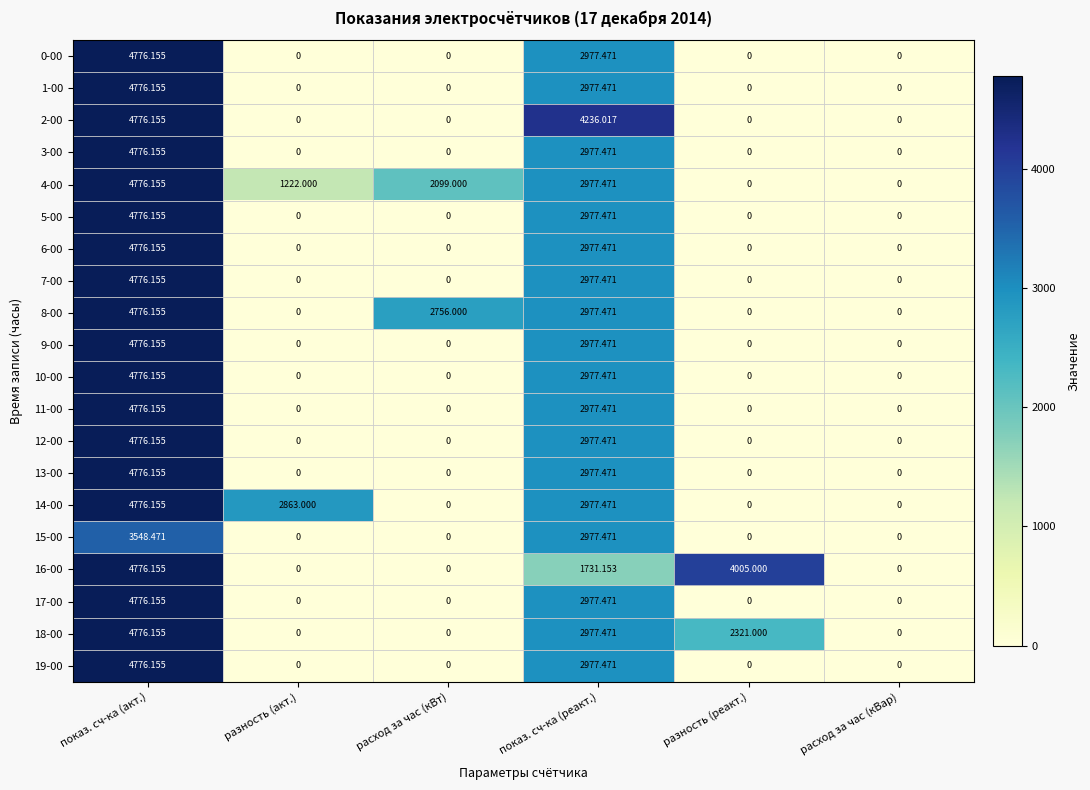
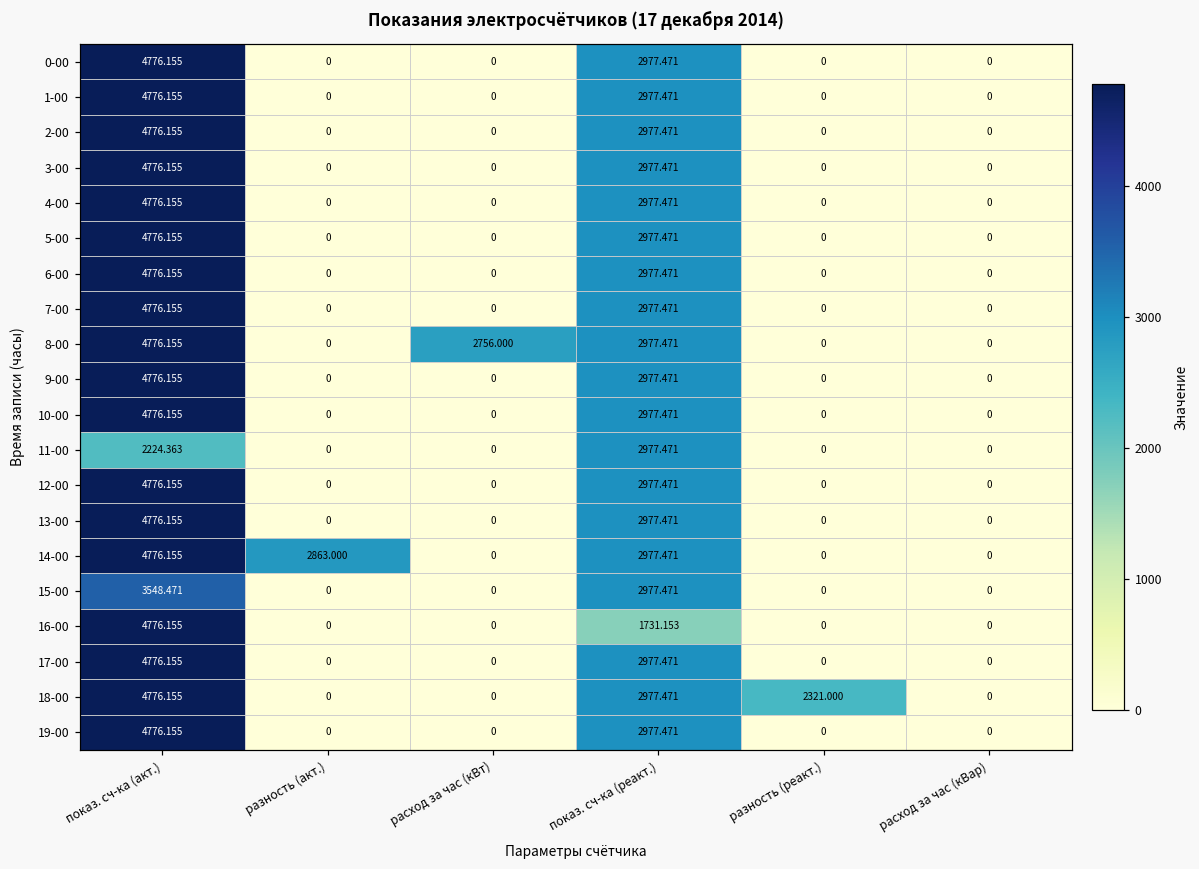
2-00, показ. сч-ка (реакт.): 4236.017 -> 2977.471
4-00, разность (акт.): 1222.000 -> 0
4-00, расход за час (кВт): 2099.000 -> 0
11-00, показ. сч-ка (акт.): 4776.155 -> 2224.363
16-00, разность (реакт.): 4005.000 -> 0
